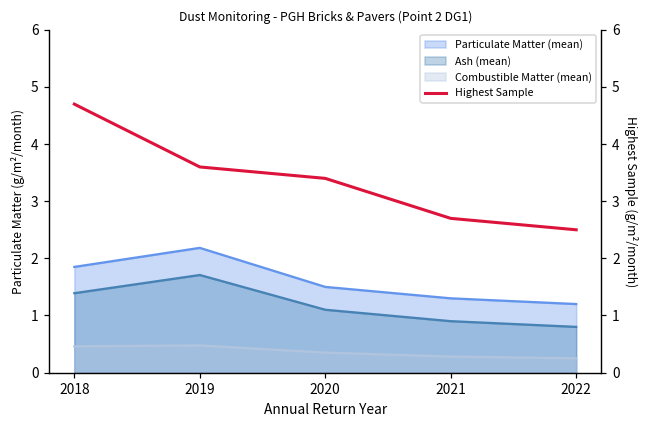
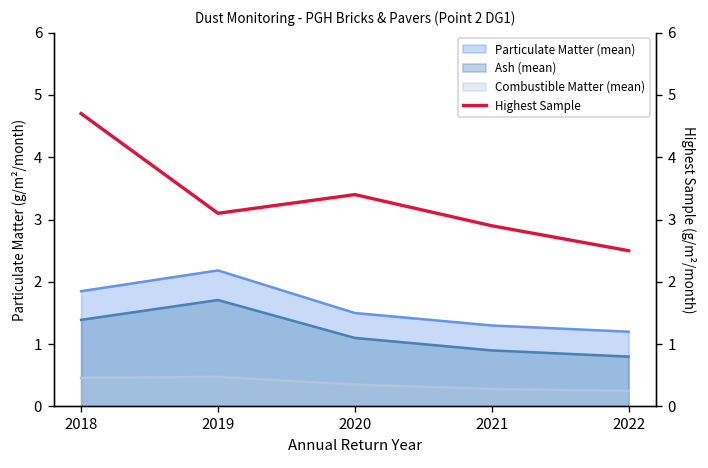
Highest Sample, 2019: 3.6 -> 3.1
Highest Sample, 2021: 2.7 -> 2.9
